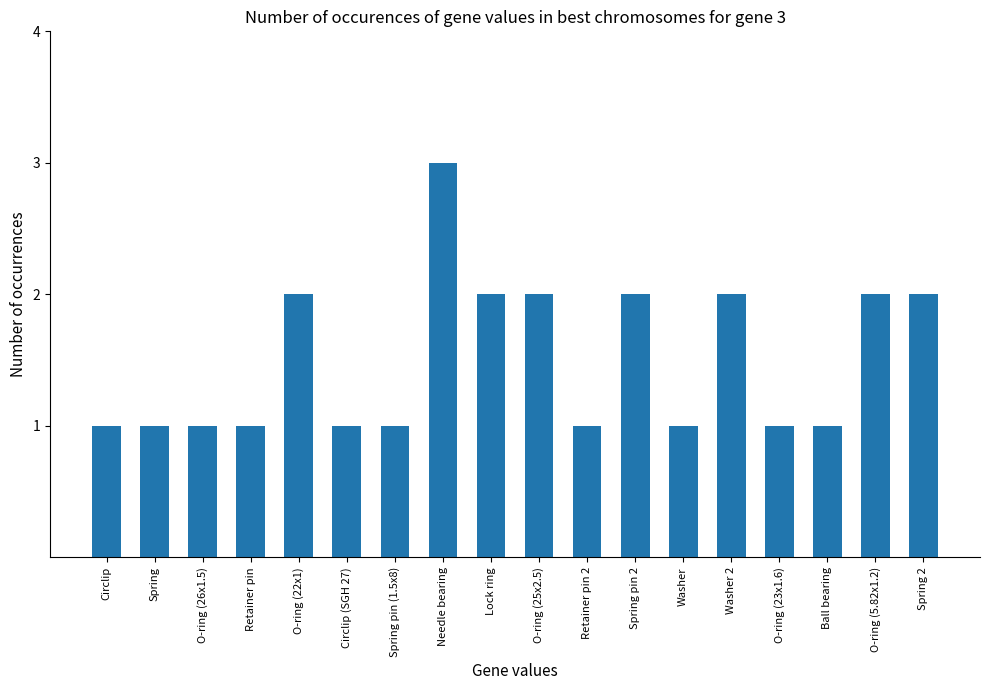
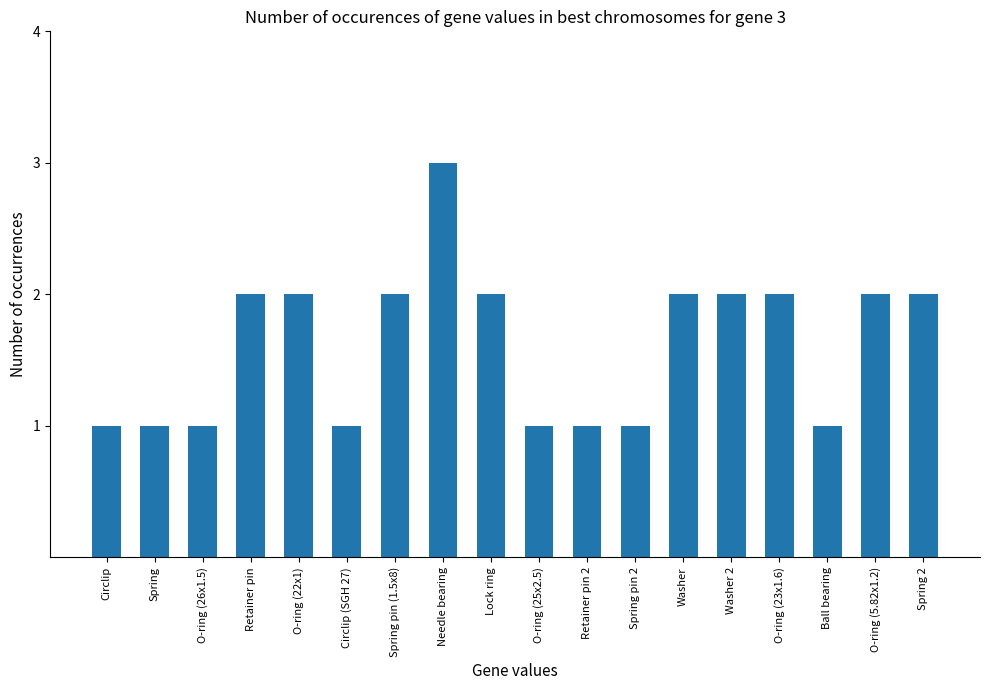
Retainer pin: 1 -> 2
Spring pin (1.5x8): 1 -> 2
O-ring (25x2.5): 2 -> 1
Spring pin 2: 2 -> 1
Washer: 1 -> 2
O-ring (23x1.6): 1 -> 2
